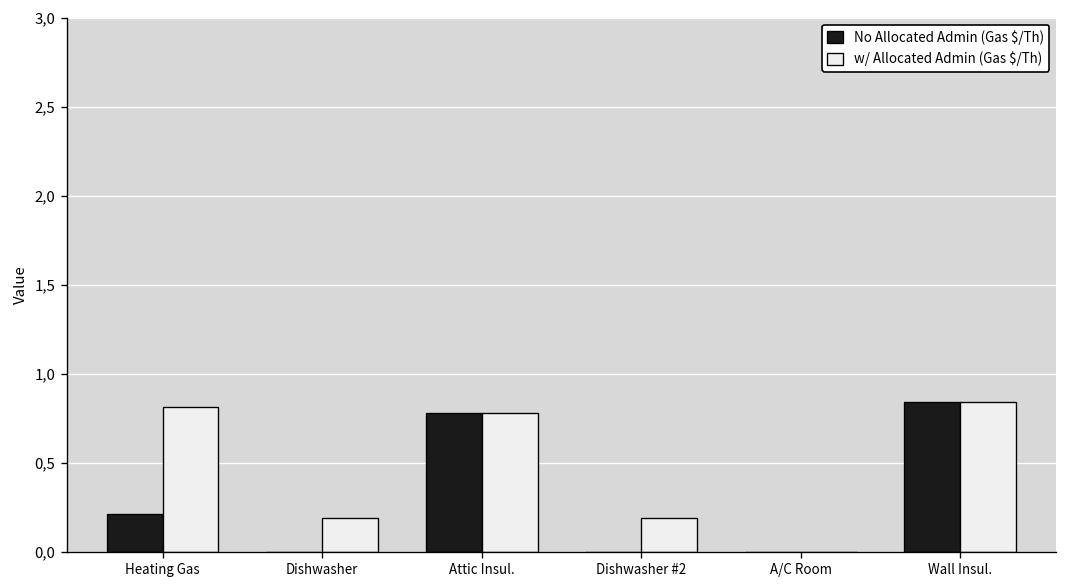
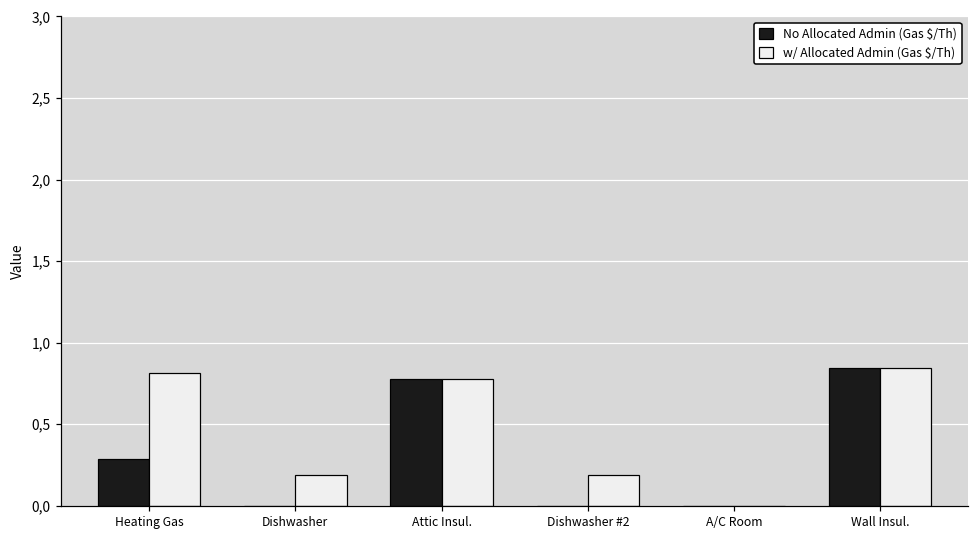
No Allocated Admin (Gas $/Th), Heating Gas: 2.1 -> 2.9
